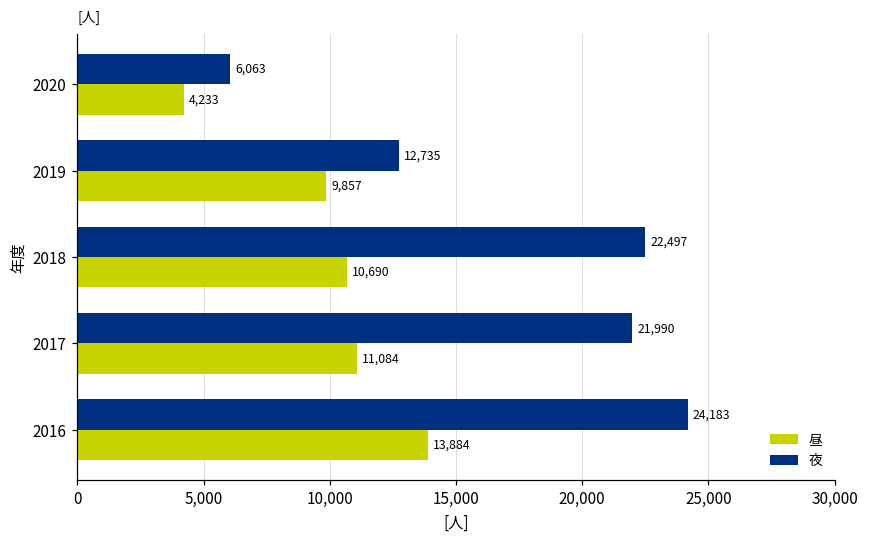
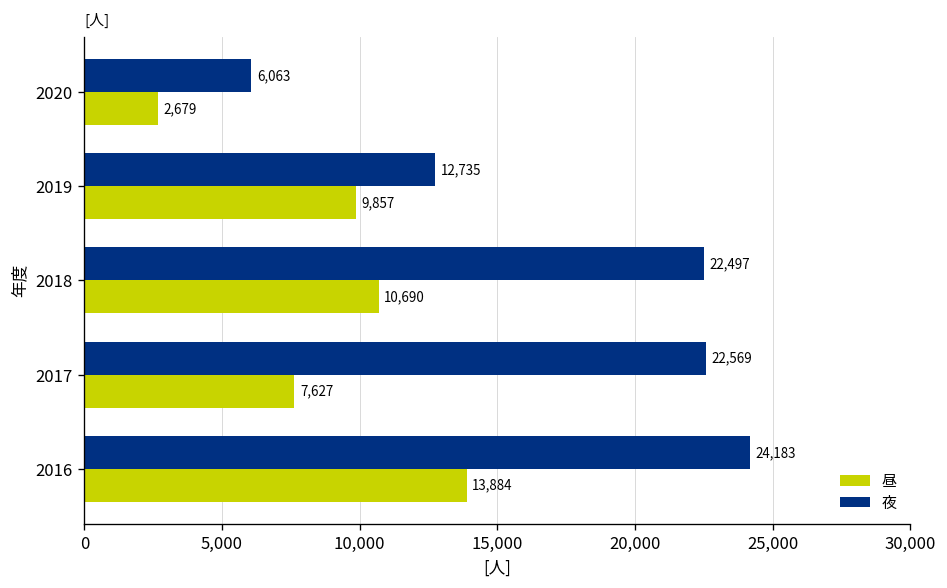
昼, 2020: 4,233 -> 2,679
夜, 2017: 21,990 -> 22,569
昼, 2017: 11,084 -> 7,627
